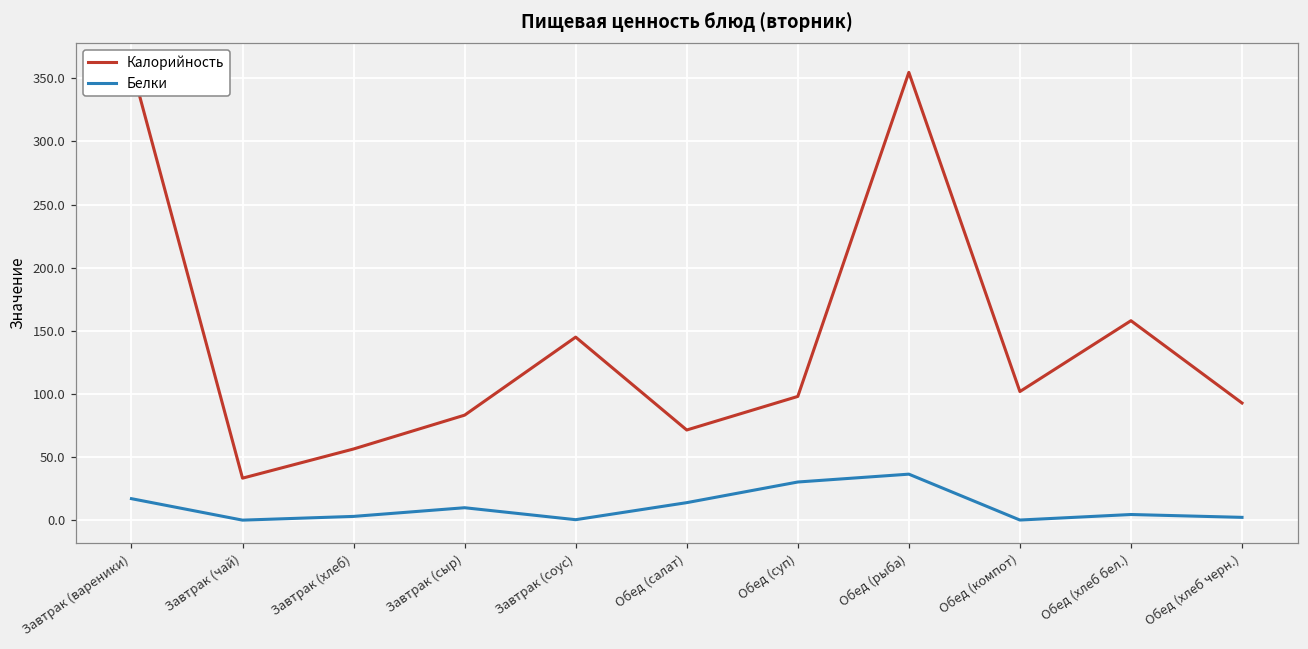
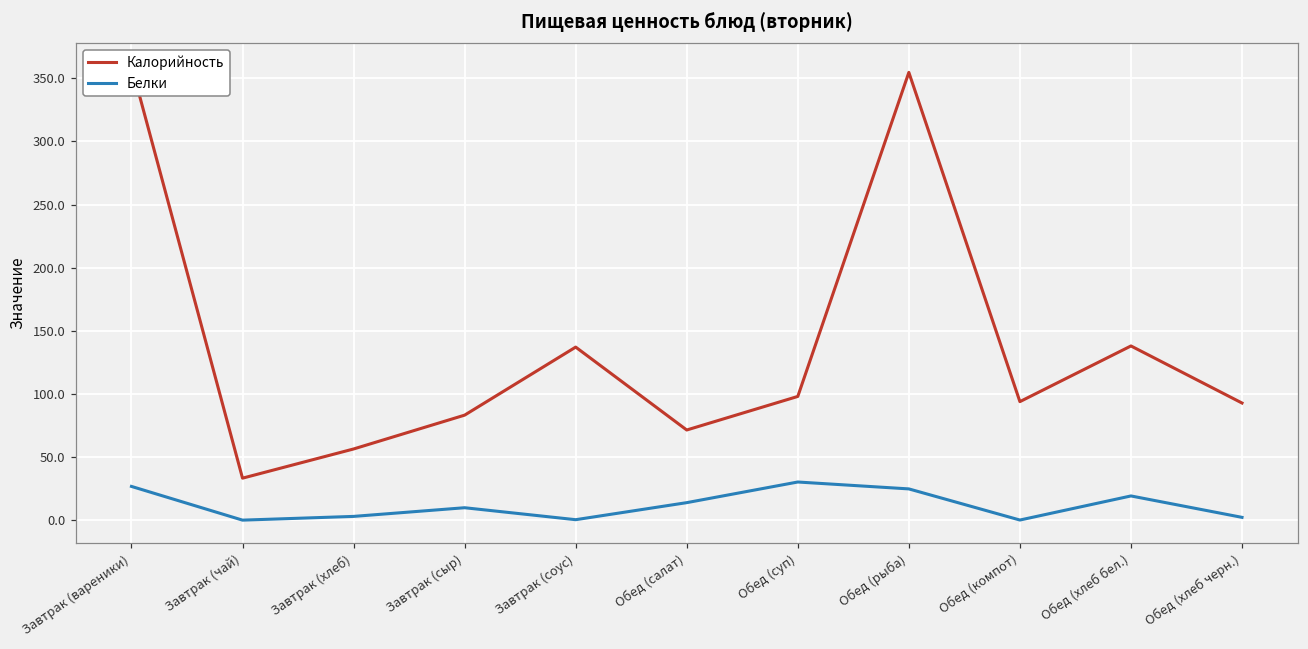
Белки, Завтрак (вареники): 17 -> 27
Калорийность, Завтрак (соус): 145 -> 137
Белки, Обед (рыба): 36 -> 25
Калорийность, Обед (компот): 102 -> 94
Калорийность, Обед (хлеб бел.): 158 -> 138
Белки, Обед (хлеб бел.): 5 -> 19
